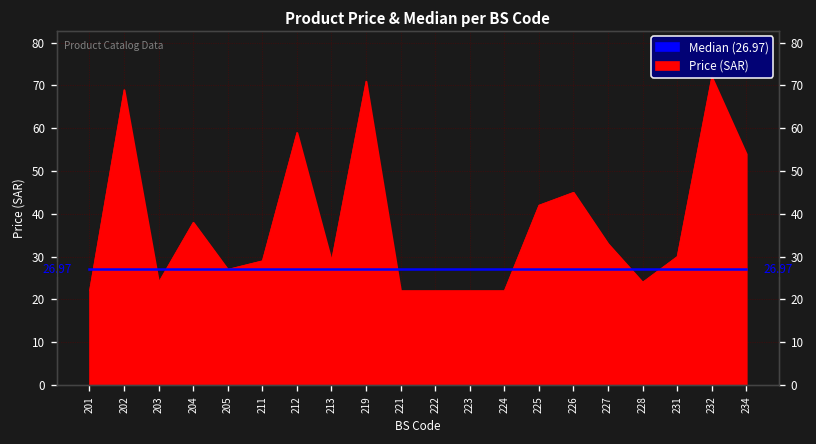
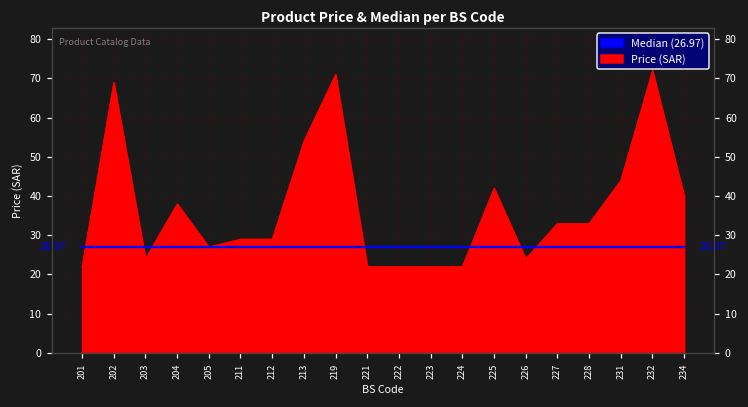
Price (SAR), 212: 59 -> 29
Price (SAR), 213: 29 -> 54
Price (SAR), 226: 45 -> 24
Price (SAR), 228: 24 -> 33
Price (SAR), 231: 30 -> 44
Price (SAR), 234: 54 -> 40
